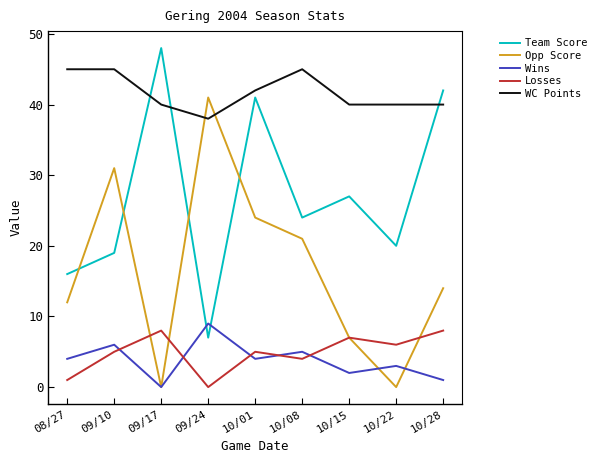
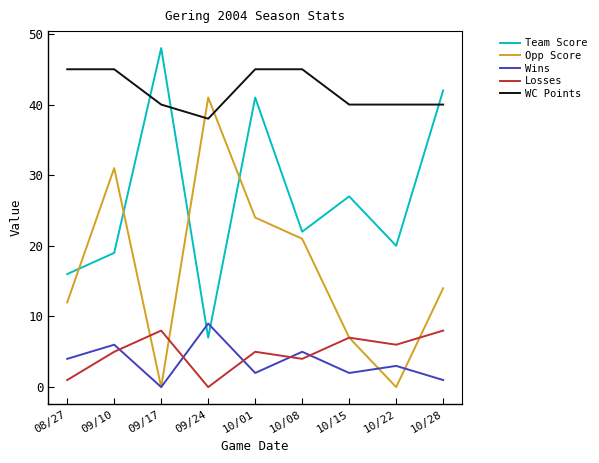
Wins, 10/01: 4 -> 2
WC Points, 10/01: 42 -> 45
Team Score, 10/08: 24 -> 22
